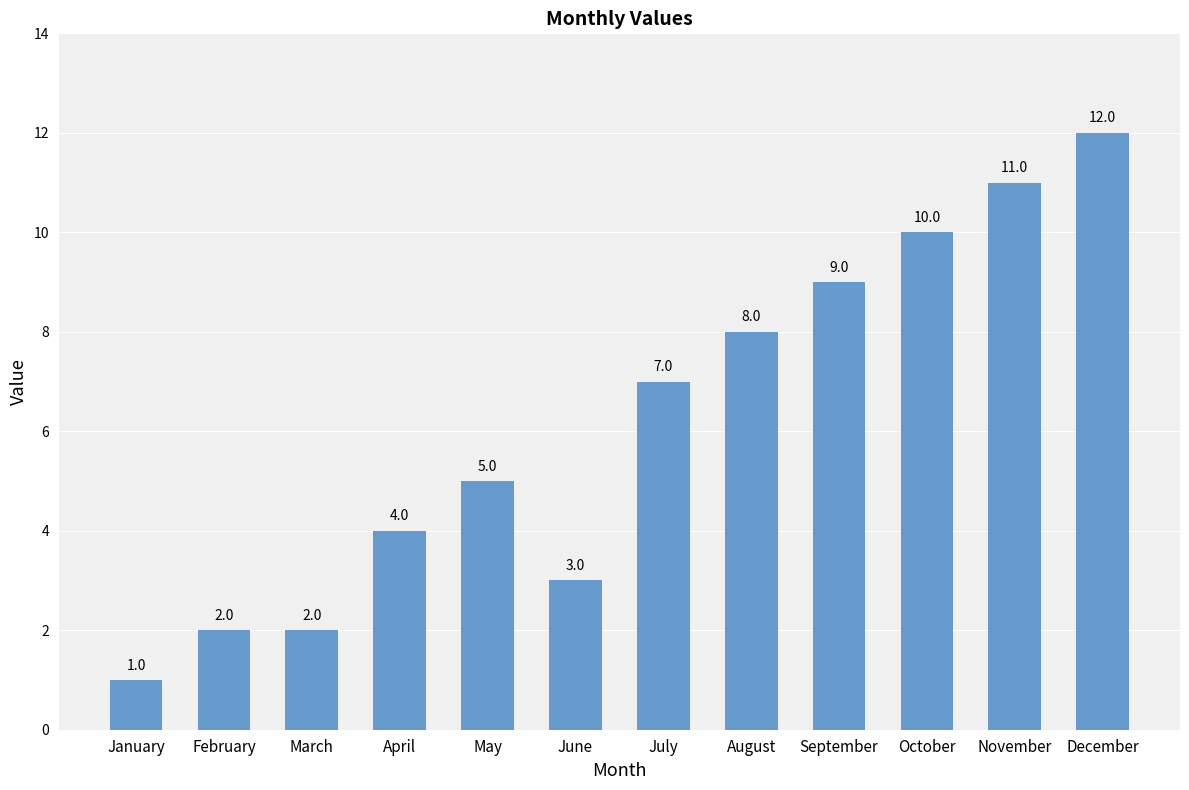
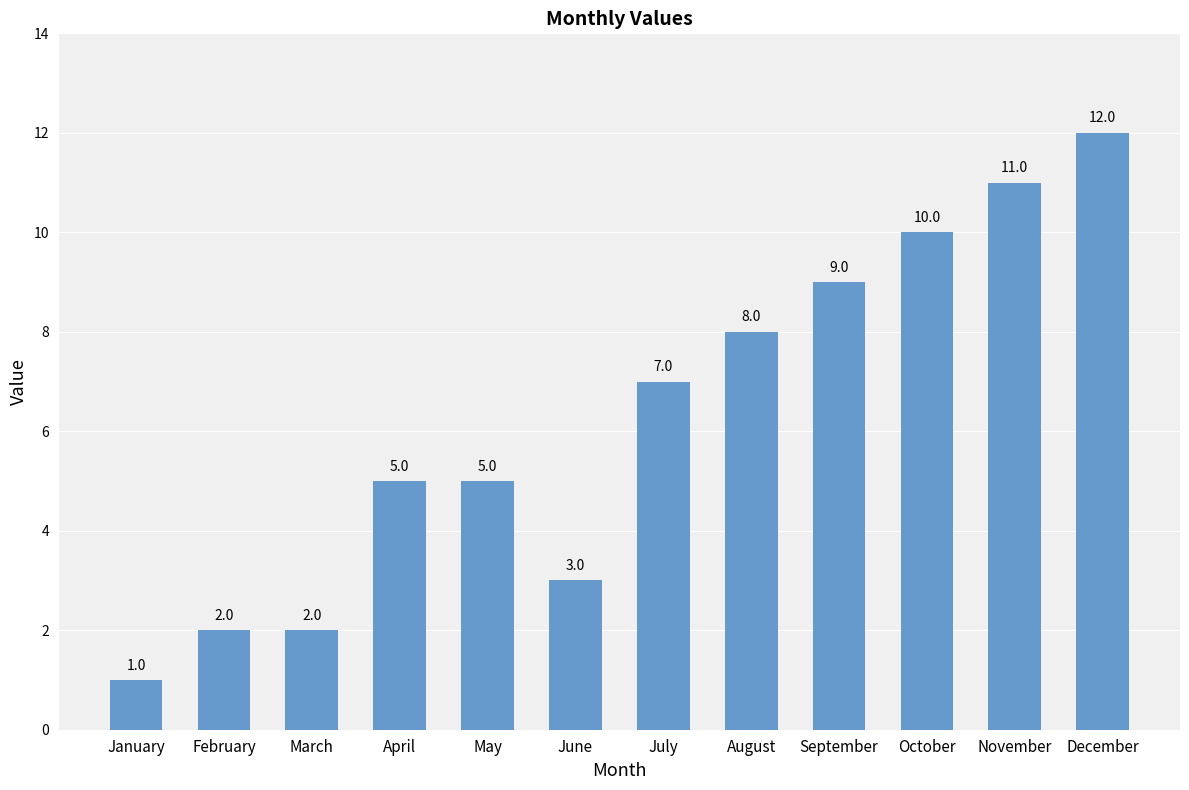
April: 4.0 -> 5.0
